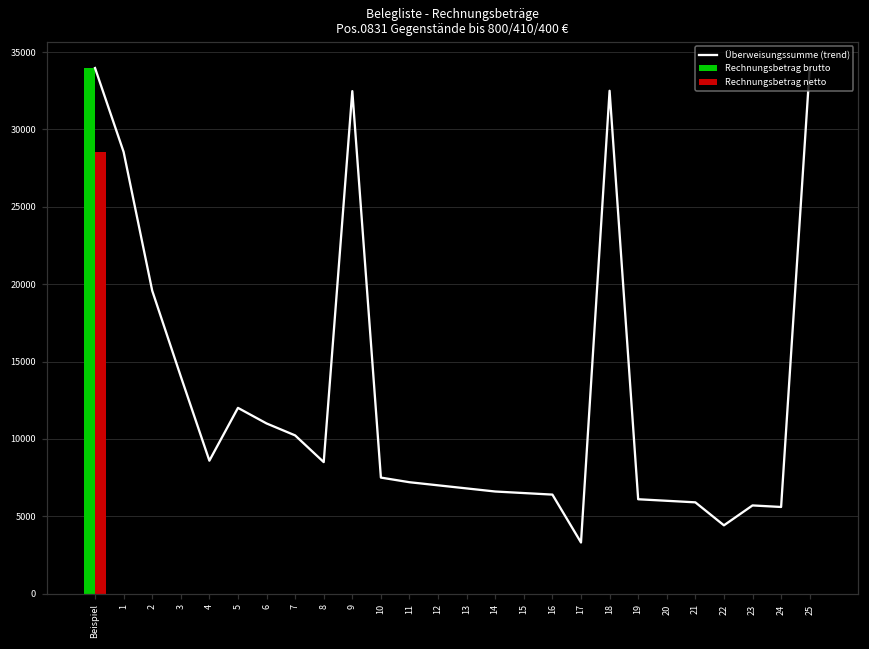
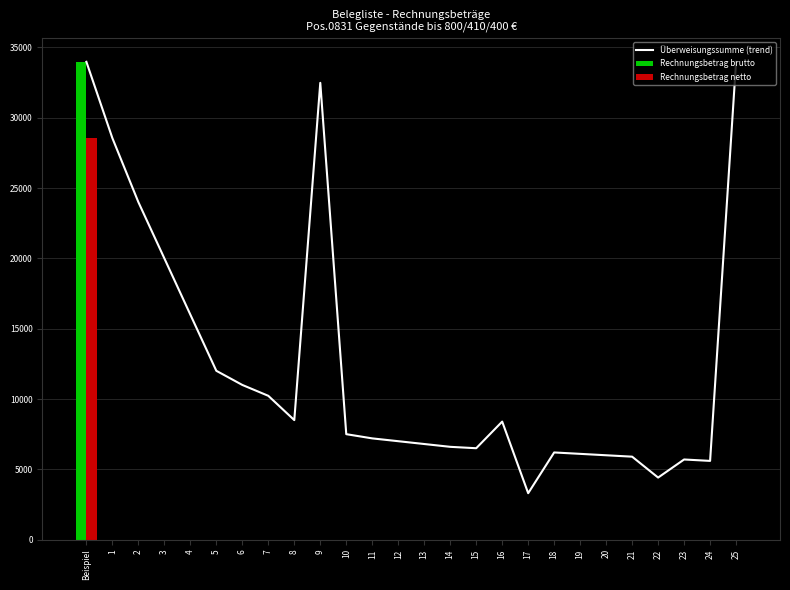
Überweisungssumme (trend), 2: 19600 -> 24000
Überweisungssumme (trend), 3: 14000 -> 20000
Überweisungssumme (trend), 4: 8600 -> 16000
Überweisungssumme (trend), 16: 6400 -> 8400
Überweisungssumme (trend), 18: 32500 -> 6200
